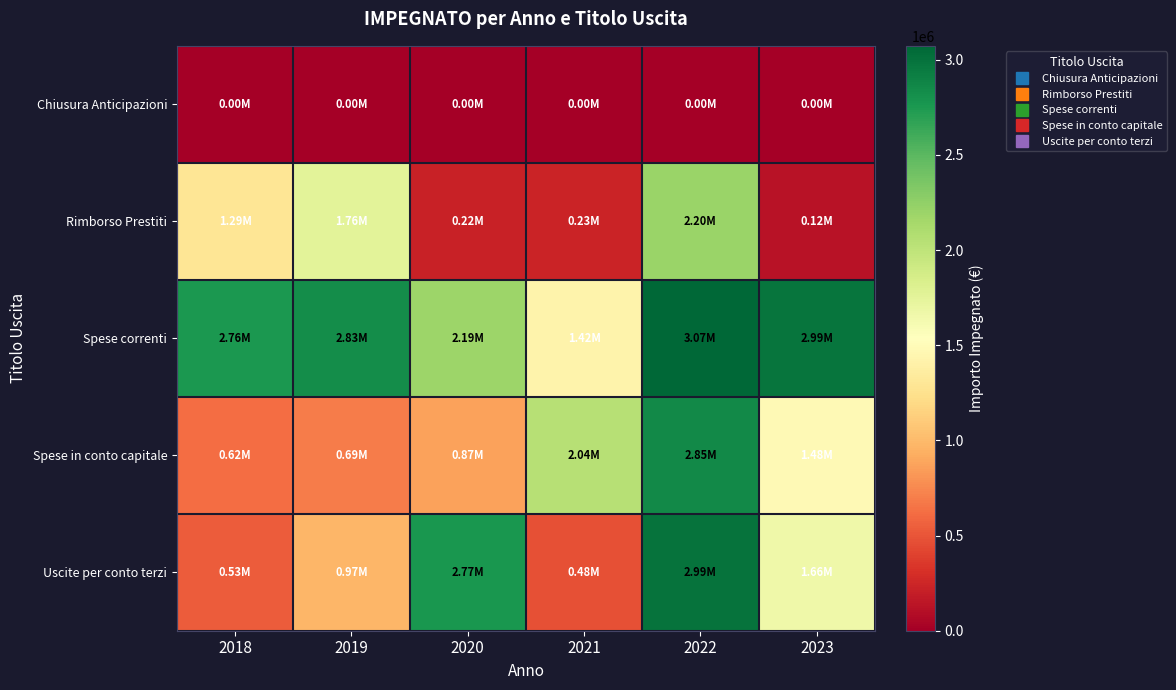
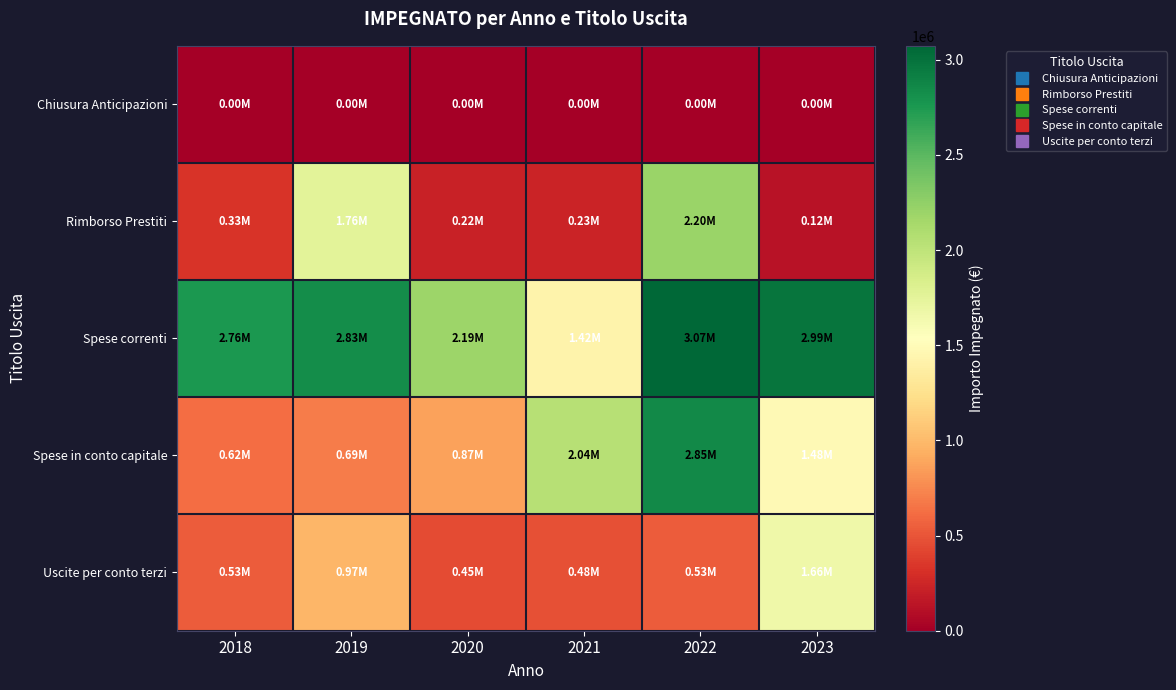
Rimborso Prestiti, 2018: 1.29M -> 0.33M
Uscite per conto terzi, 2020: 2.77M -> 0.45M
Uscite per conto terzi, 2022: 2.99M -> 0.53M
